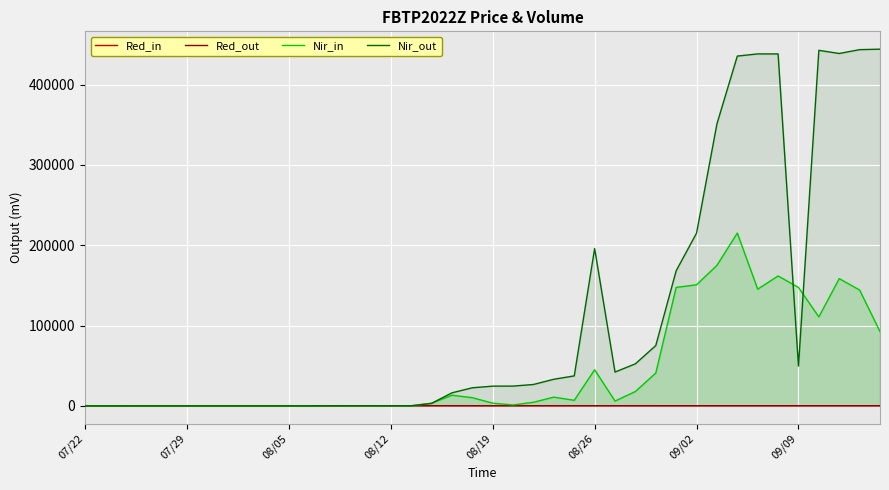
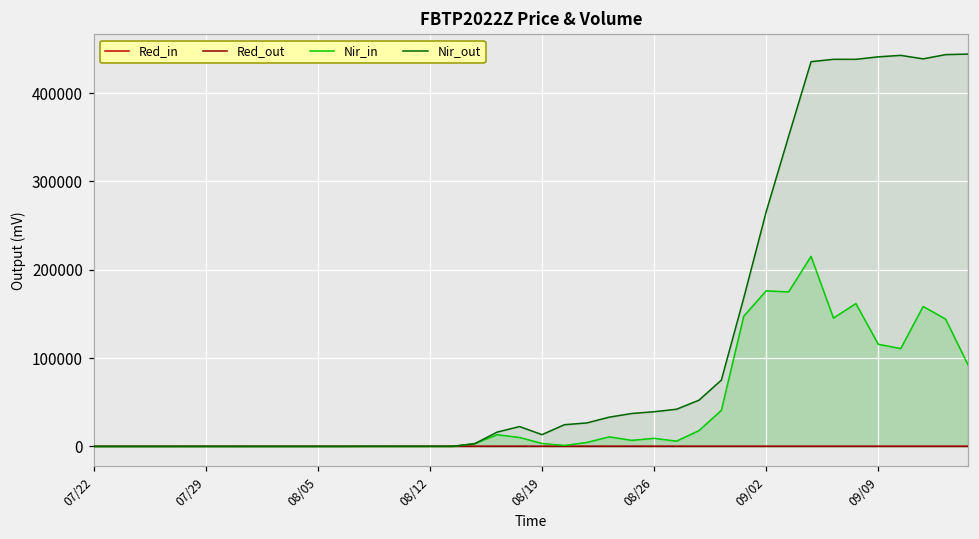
Nir_out, 08/19: 20000 -> 10000
Nir_in, 08/26: 40000 -> 10000
Nir_out, 08/26: 200000 -> 40000
Nir_in, 09/02: 150000 -> 180000
Nir_out, 09/02: 220000 -> 270000
Nir_in, 09/09: 150000 -> 120000
Nir_out, 09/09: 50000 -> 440000
